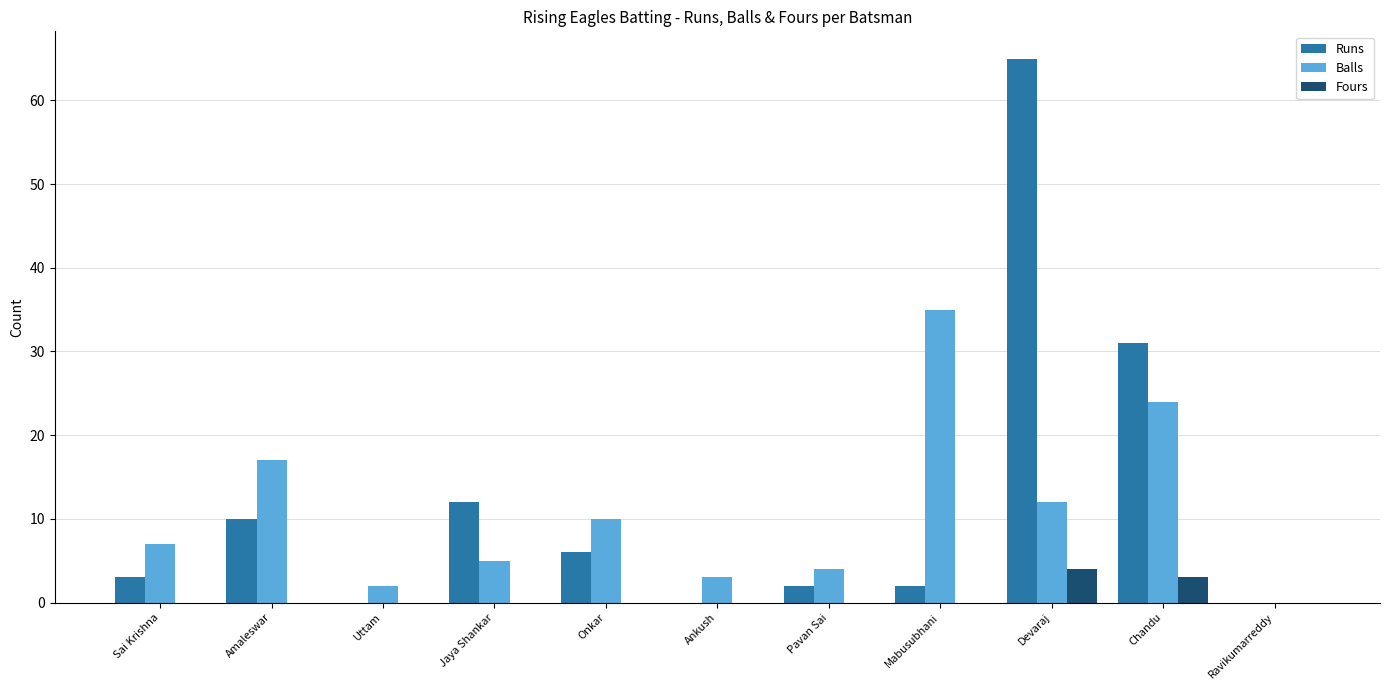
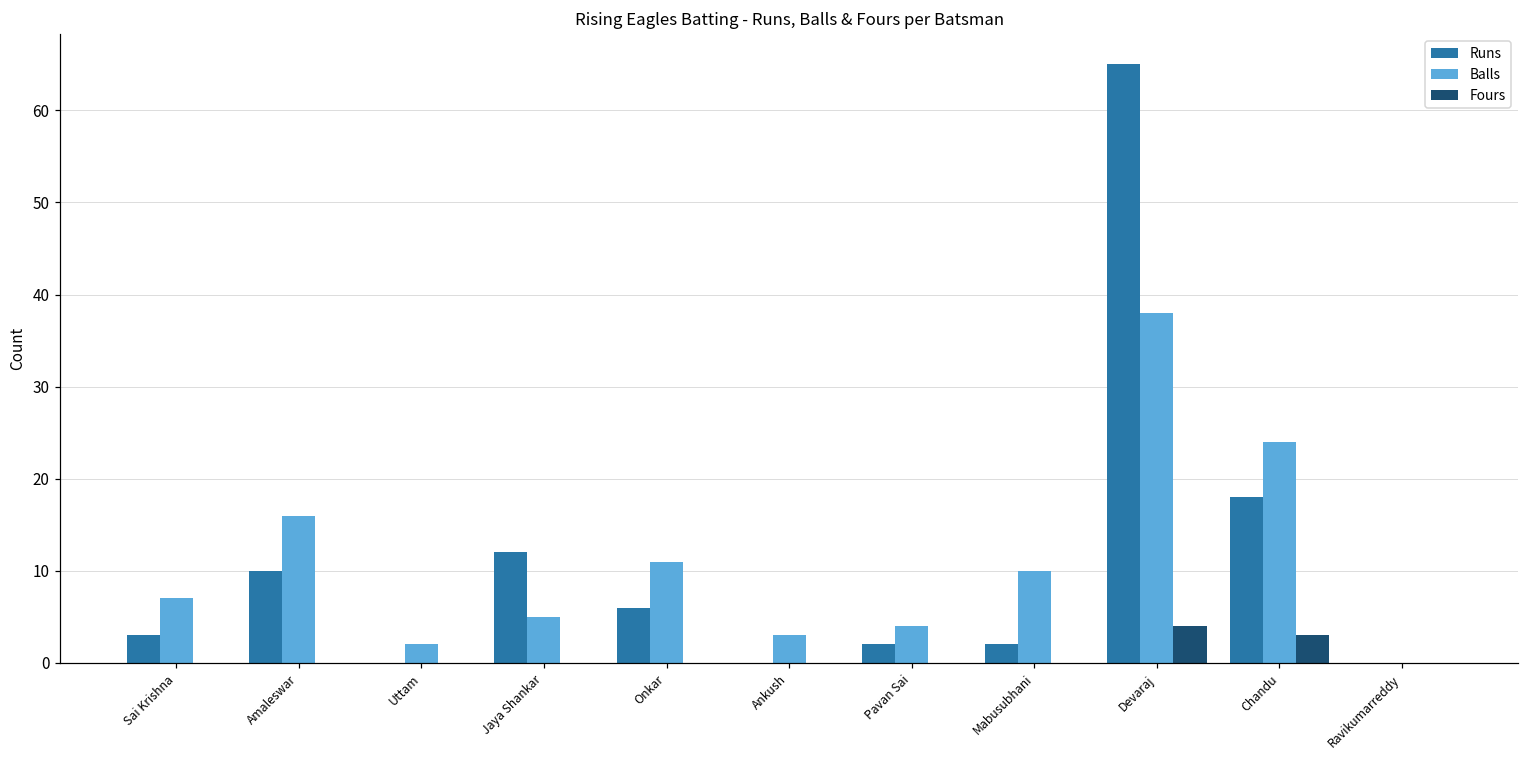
Balls, Amaleswar: 17 -> 16
Balls, Onkar: 10 -> 11
Balls, Mabusubhani: 35 -> 10
Balls, Devaraj: 12 -> 38
Runs, Chandu: 31 -> 18
